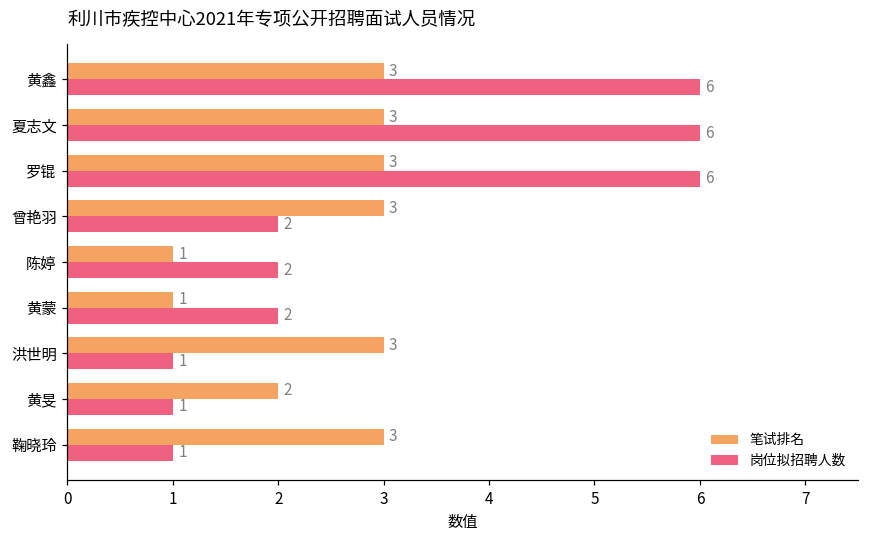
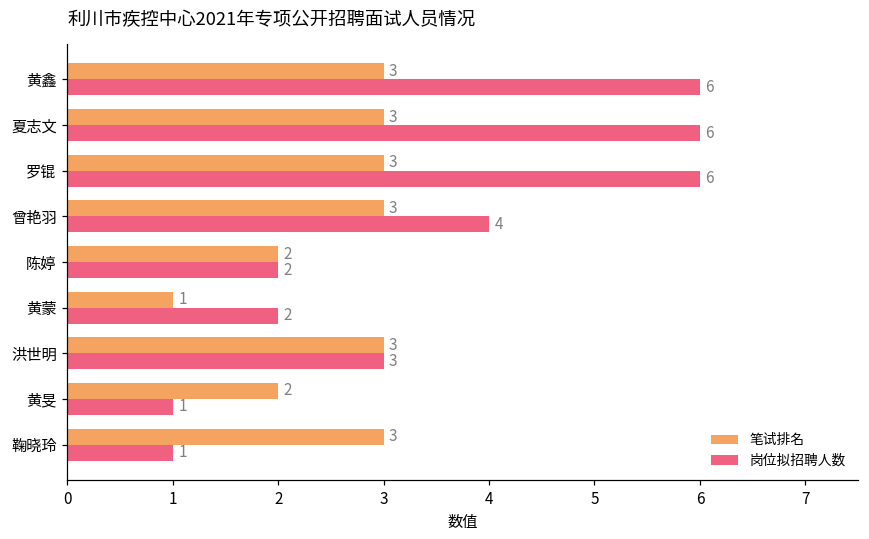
岗位拟招聘人数, 曾艳羽: 2 -> 4
笔试排名, 陈婷: 1 -> 2
岗位拟招聘人数, 洪世明: 1 -> 3
